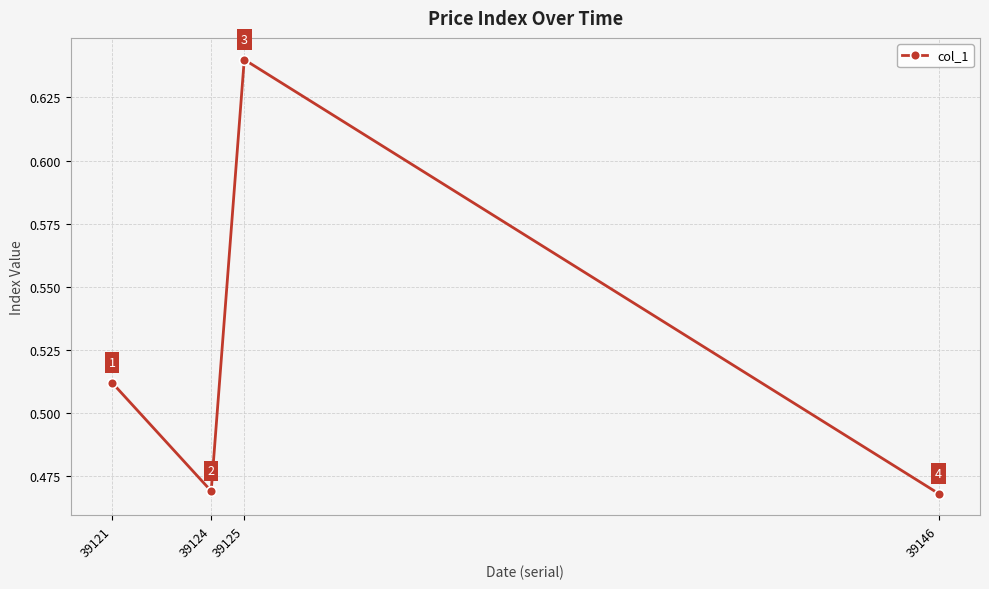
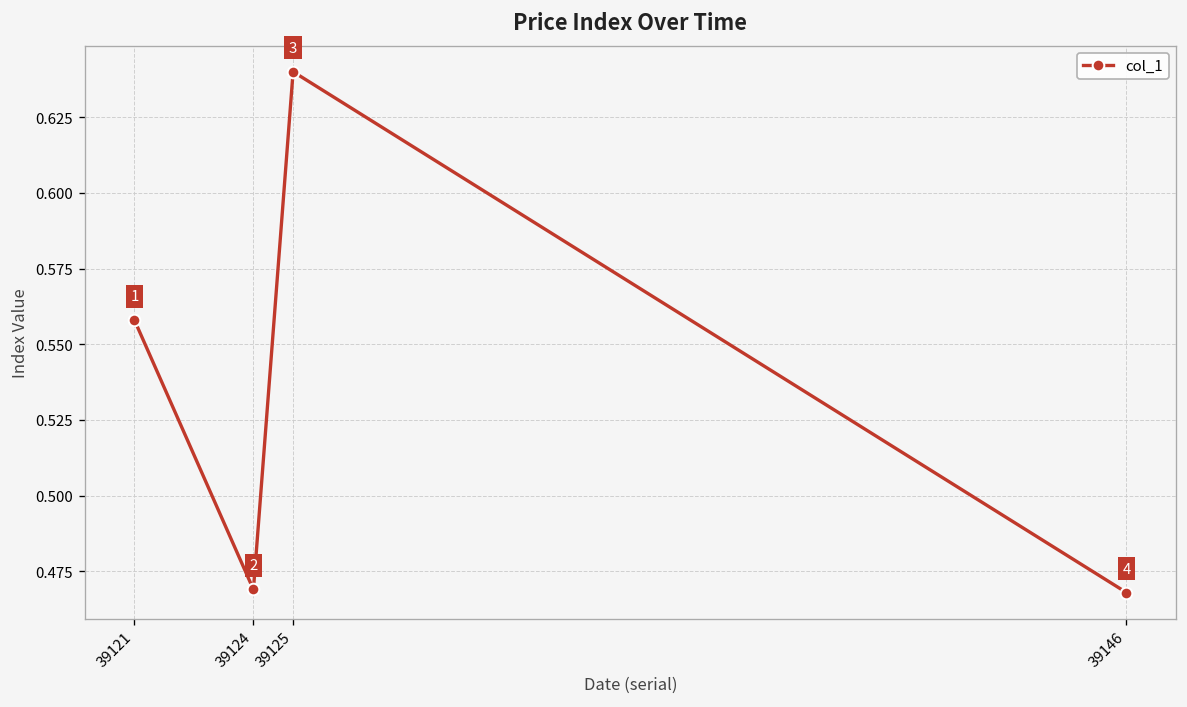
39121: 0.512 -> 0.558
